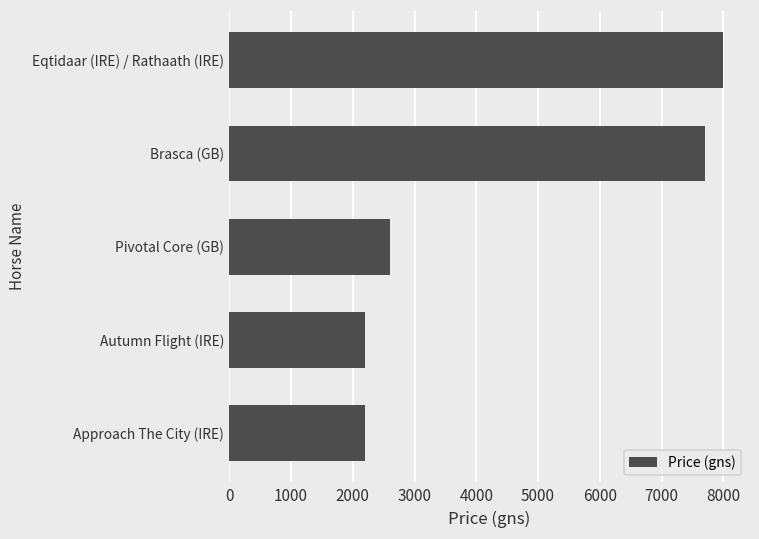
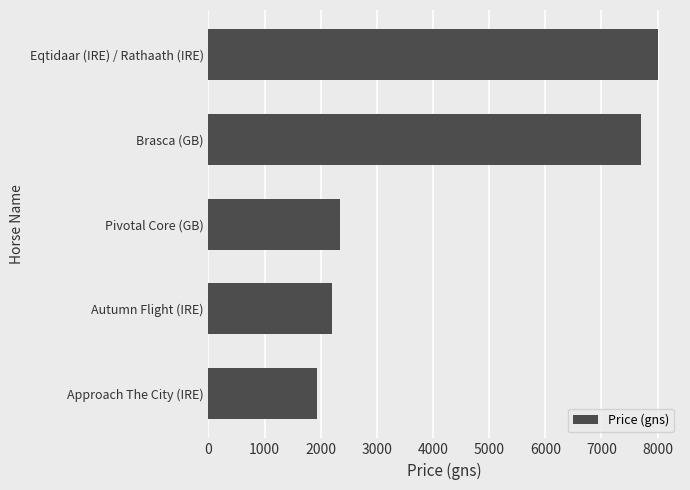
Pivotal Core (GB): 2600 -> 2300
Approach The City (IRE): 2200 -> 1900
